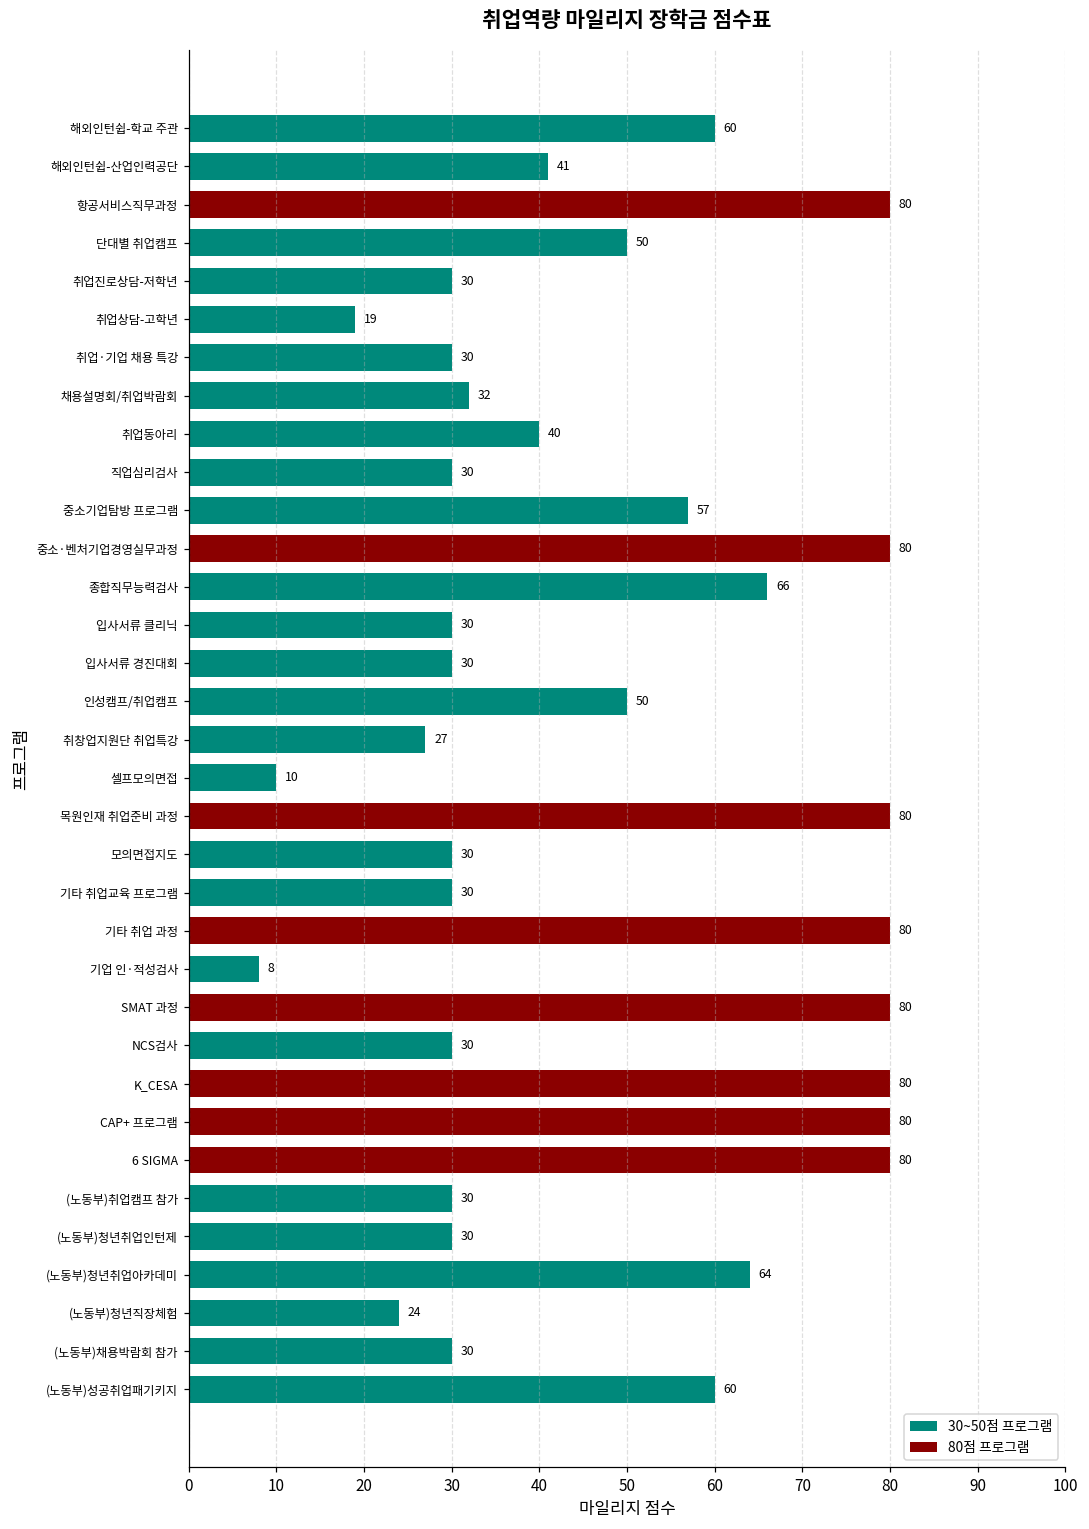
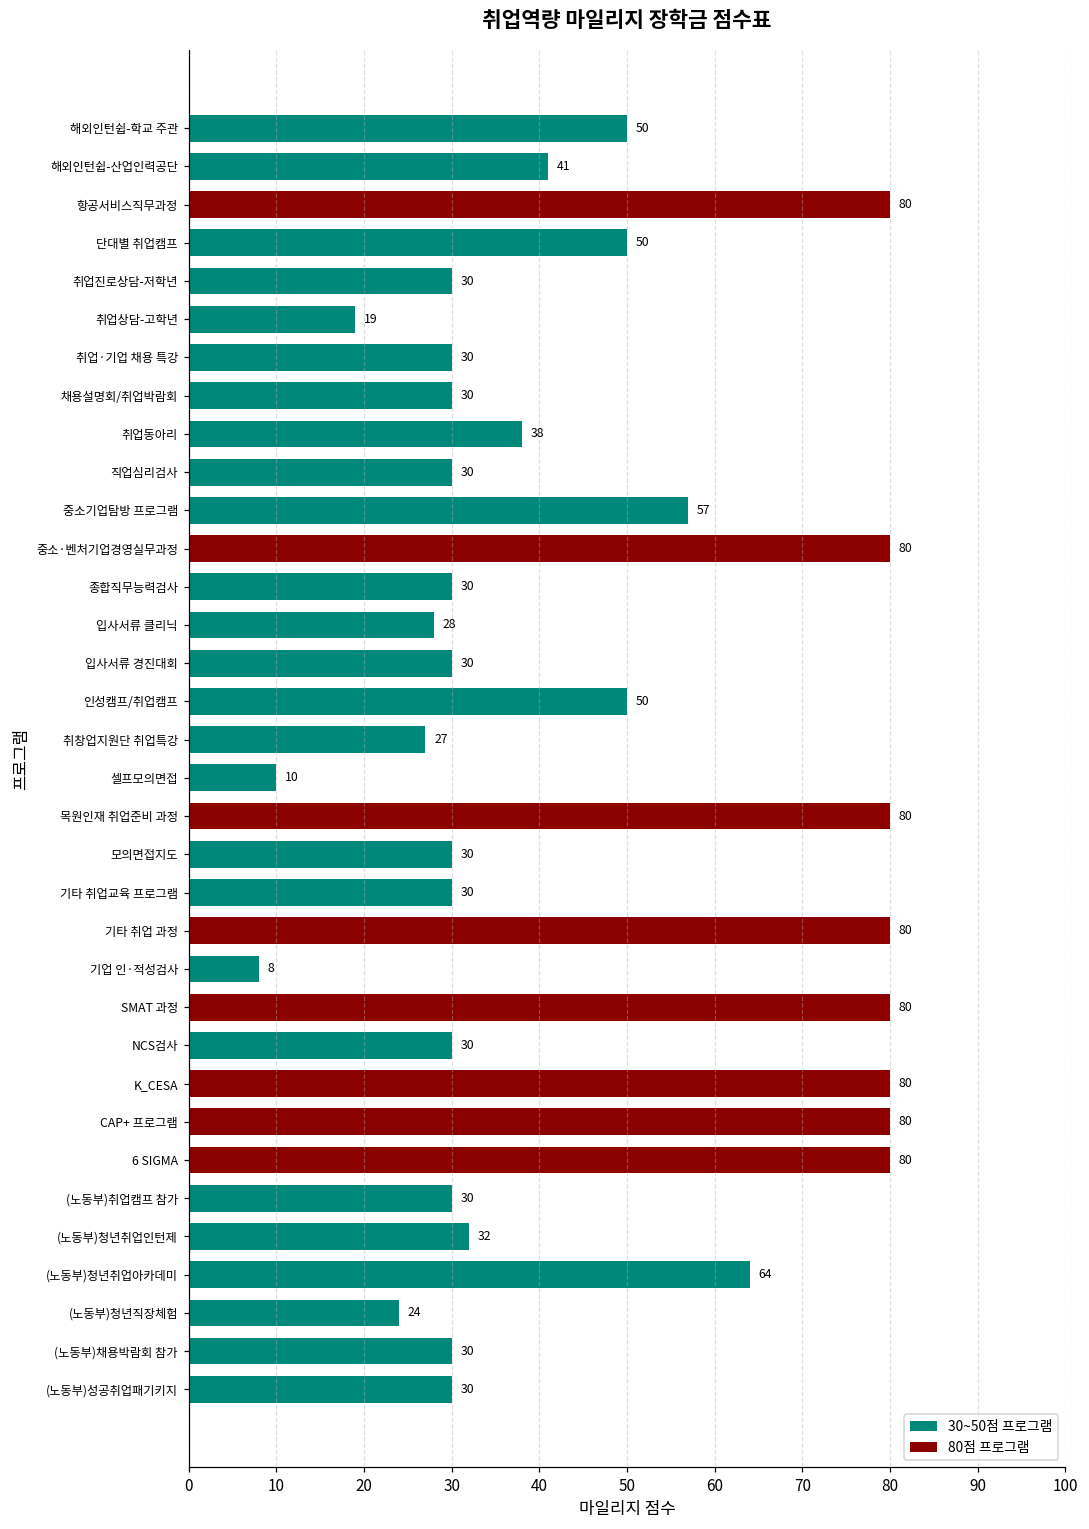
해외인턴쉽-학교 주관: 60 -> 50
채용설명회/취업박람회: 32 -> 30
취업동아리: 40 -> 38
종합직무능력검사: 66 -> 30
입사서류 클리닉: 30 -> 28
(노동부)청년취업인턴제: 30 -> 32
(노동부)성공취업패기키지: 60 -> 30
